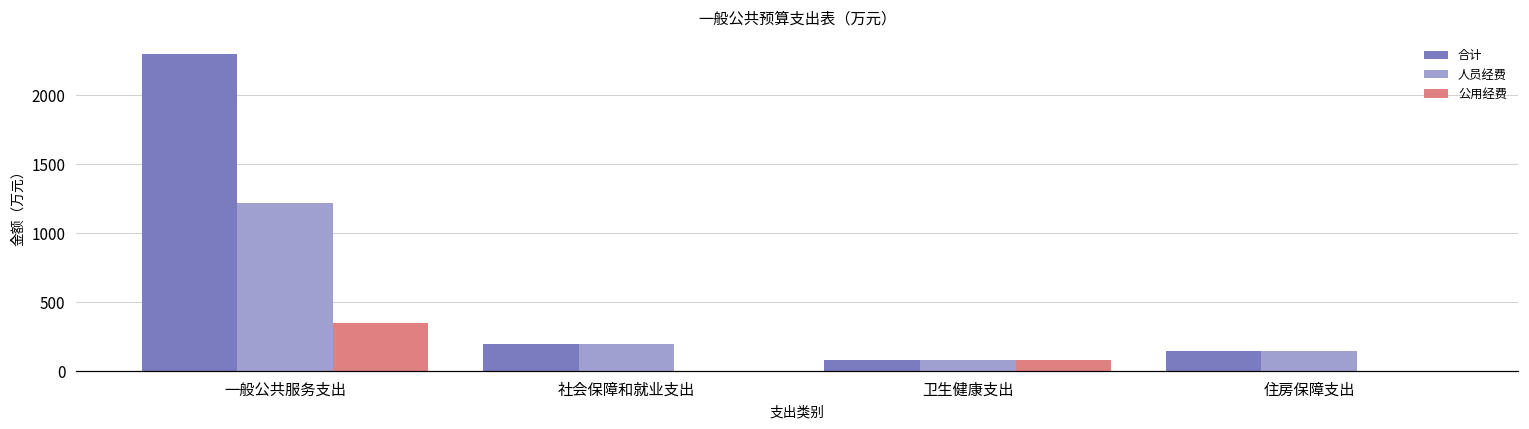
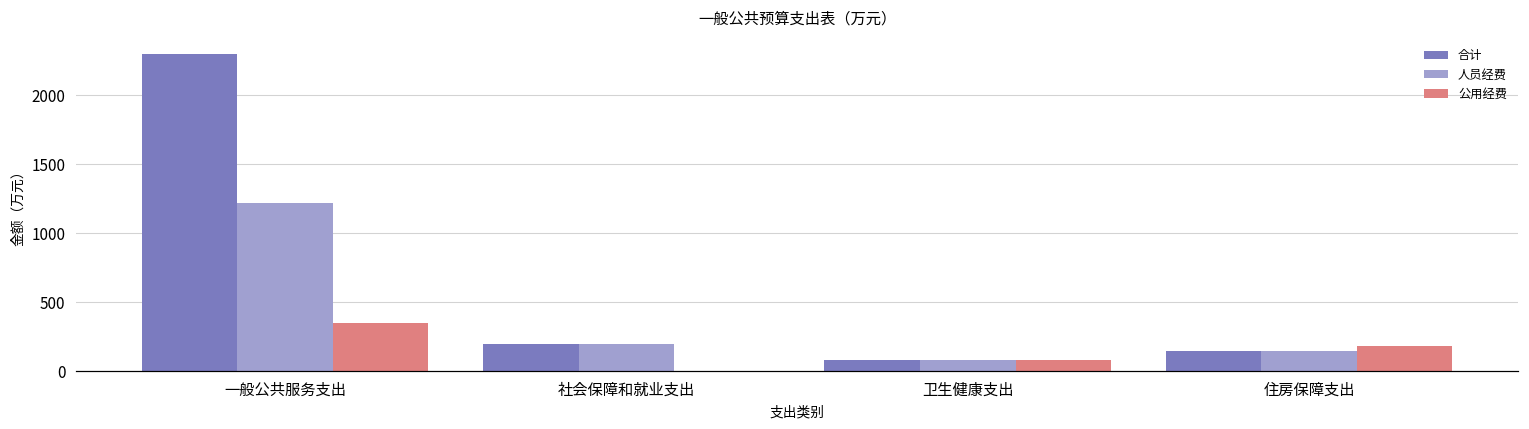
公用经费, 住房保障支出: 0 -> 180
